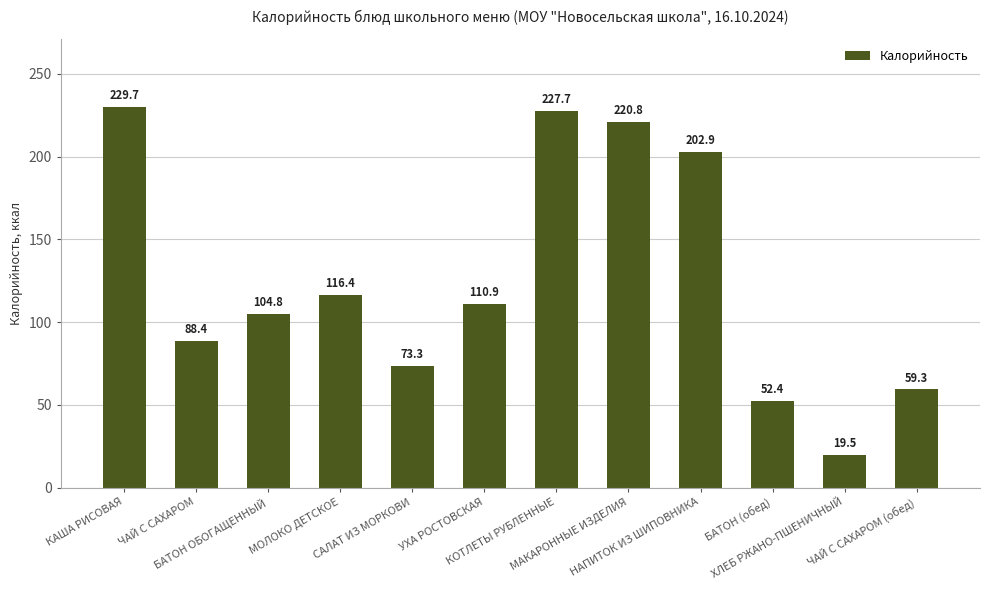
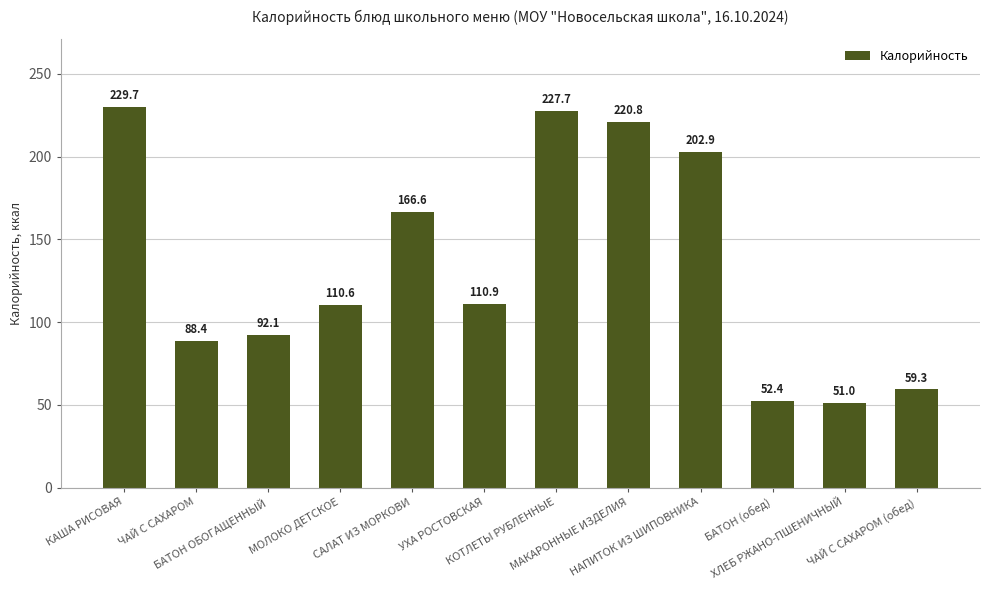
БАТОН ОБОГАЩЕННЫЙ: 104.8 -> 92.1
МОЛОКО ДЕТСКОЕ: 116.4 -> 110.6
САЛАТ ИЗ МОРКОВИ: 73.3 -> 166.6
ХЛЕБ РЖАНО-ПШЕНИЧНЫЙ: 19.5 -> 51.0
